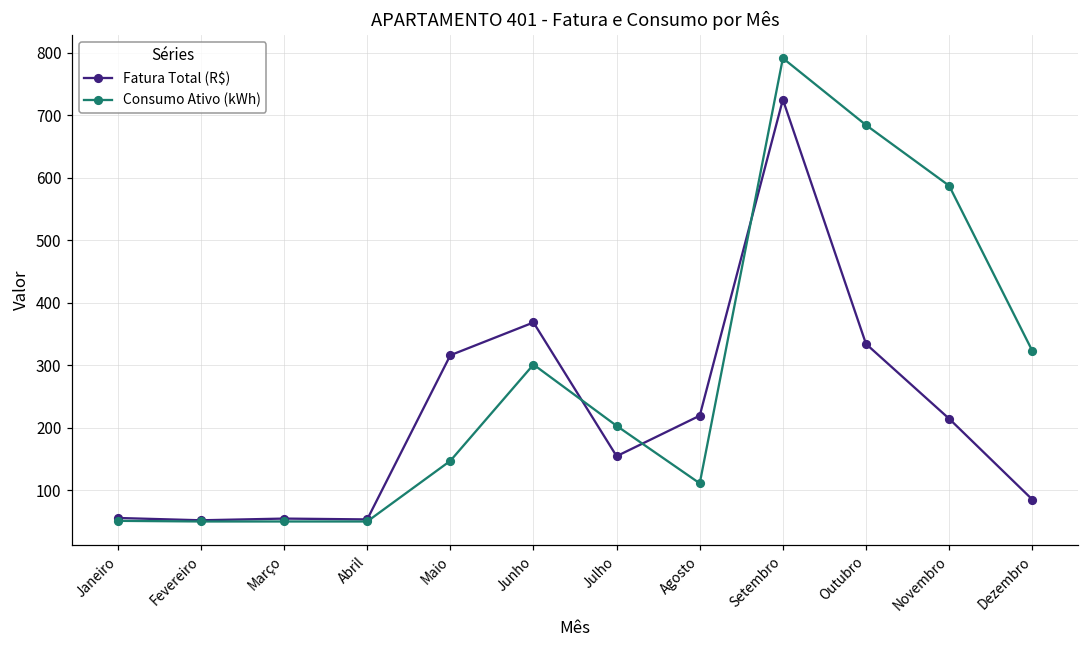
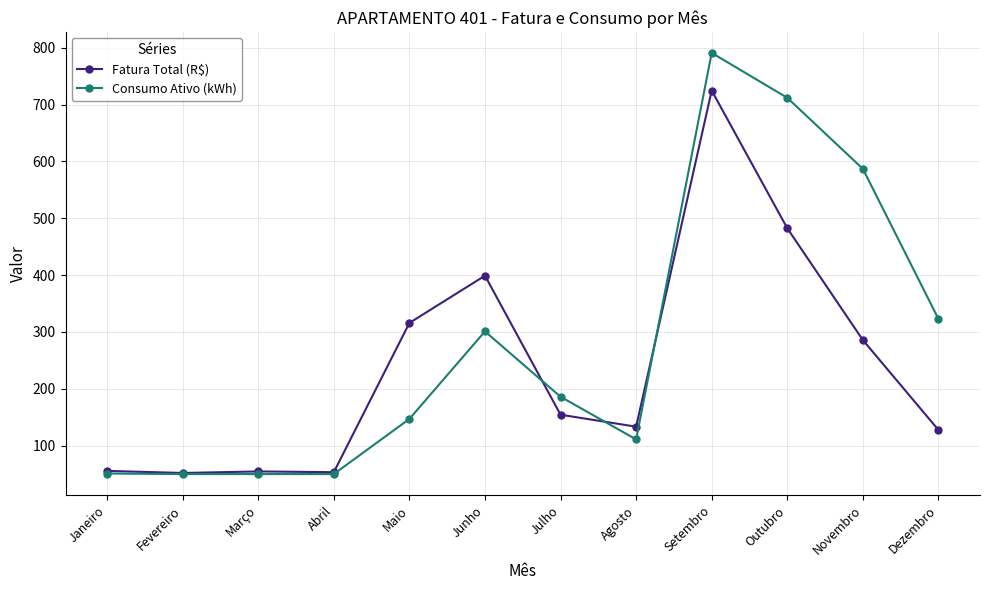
Fatura Total (R$), Junho: 370 -> 400
Consumo Ativo (kWh), Julho: 200 -> 190
Fatura Total (R$), Agosto: 220 -> 130
Fatura Total (R$), Outubro: 330 -> 480
Consumo Ativo (kWh), Outubro: 680 -> 710
Fatura Total (R$), Novembro: 210 -> 290
Fatura Total (R$), Dezembro: 90 -> 130
